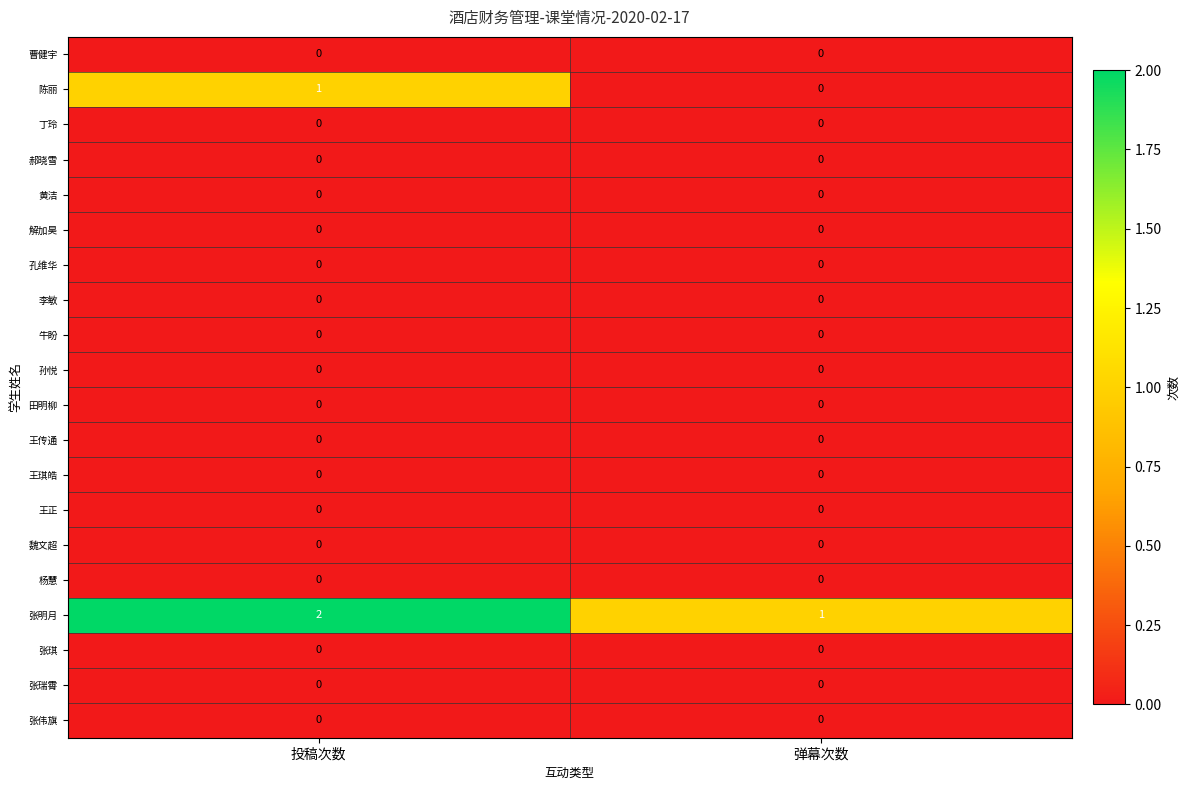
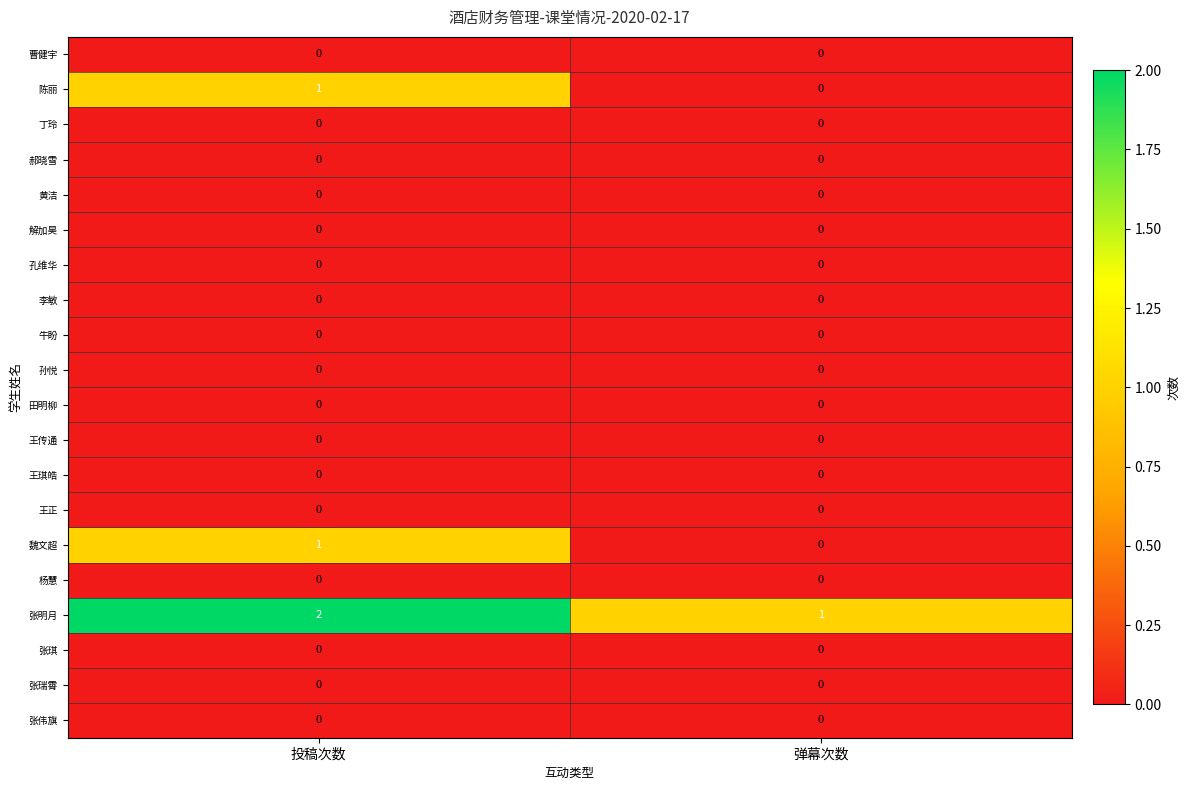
魏文超, 投稿次数: 0 -> 1
